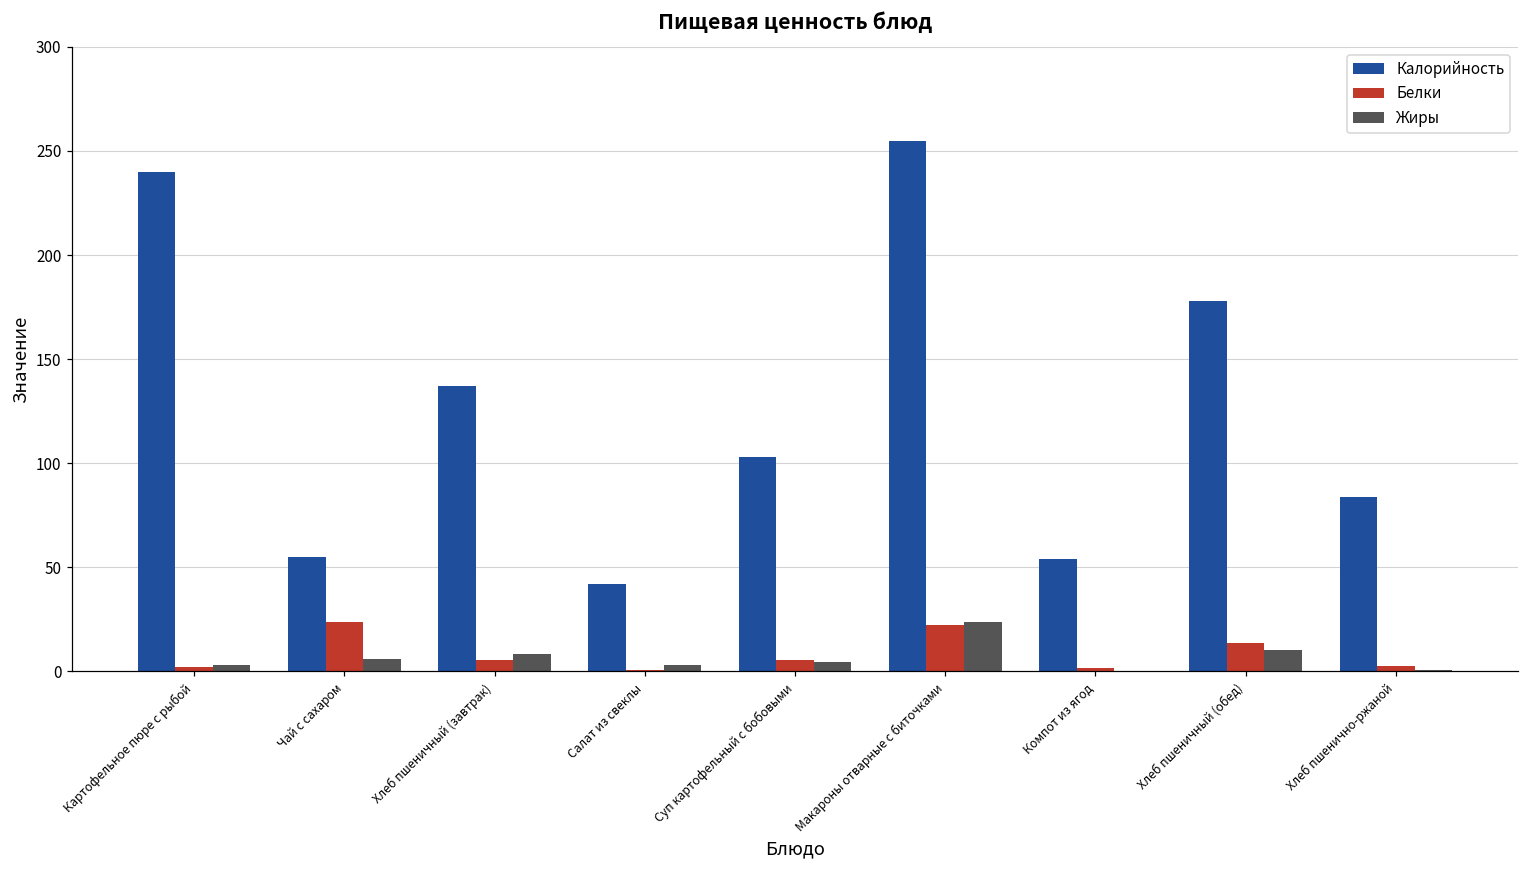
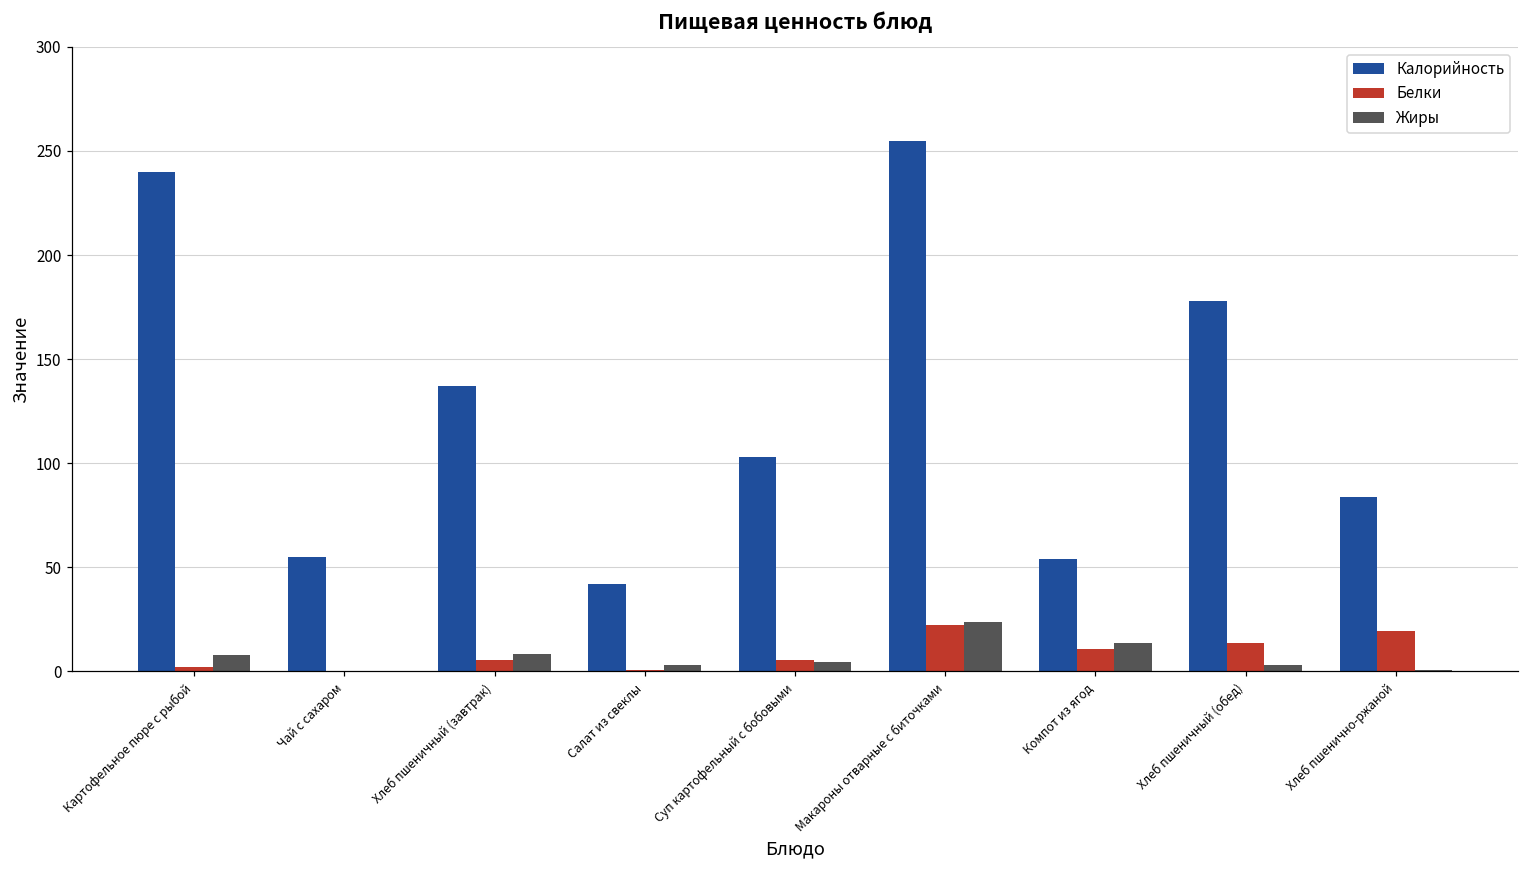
Жиры, Картофельное пюре с рыбой: 3 -> 8
Белки, Чай с сахаром: 24 -> 0
Жиры, Чай с сахаром: 6 -> 0
Белки, Компот из ягод: 2 -> 11
Жиры, Компот из ягод: 0 -> 13
Жиры, Хлеб пшеничный (обед): 10 -> 3
Белки, Хлеб пшенично-ржаной: 3 -> 19
